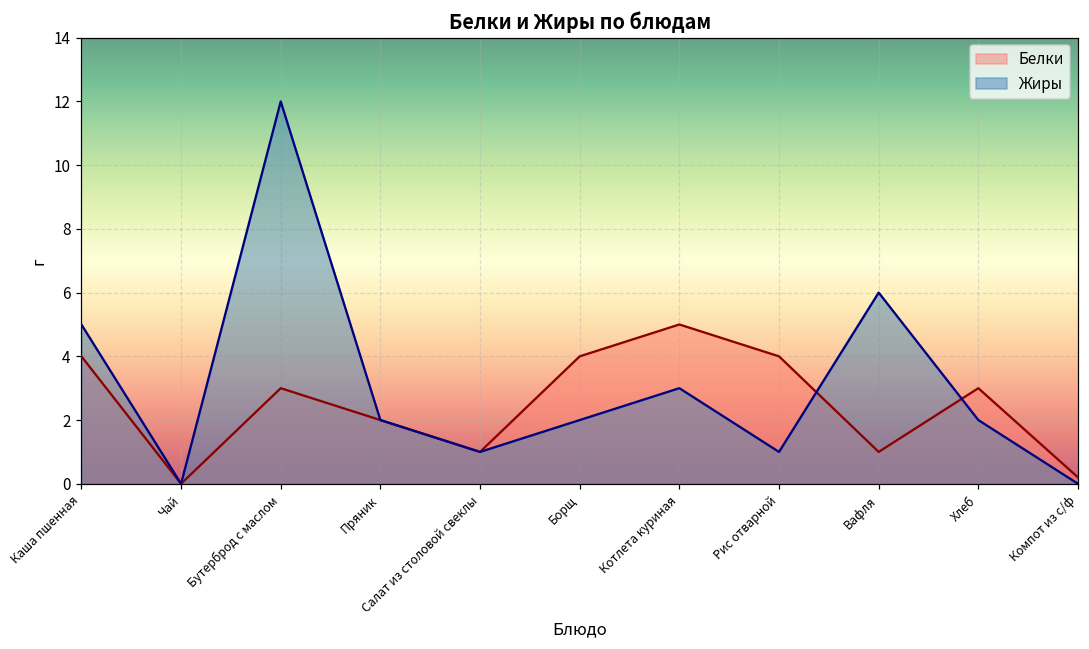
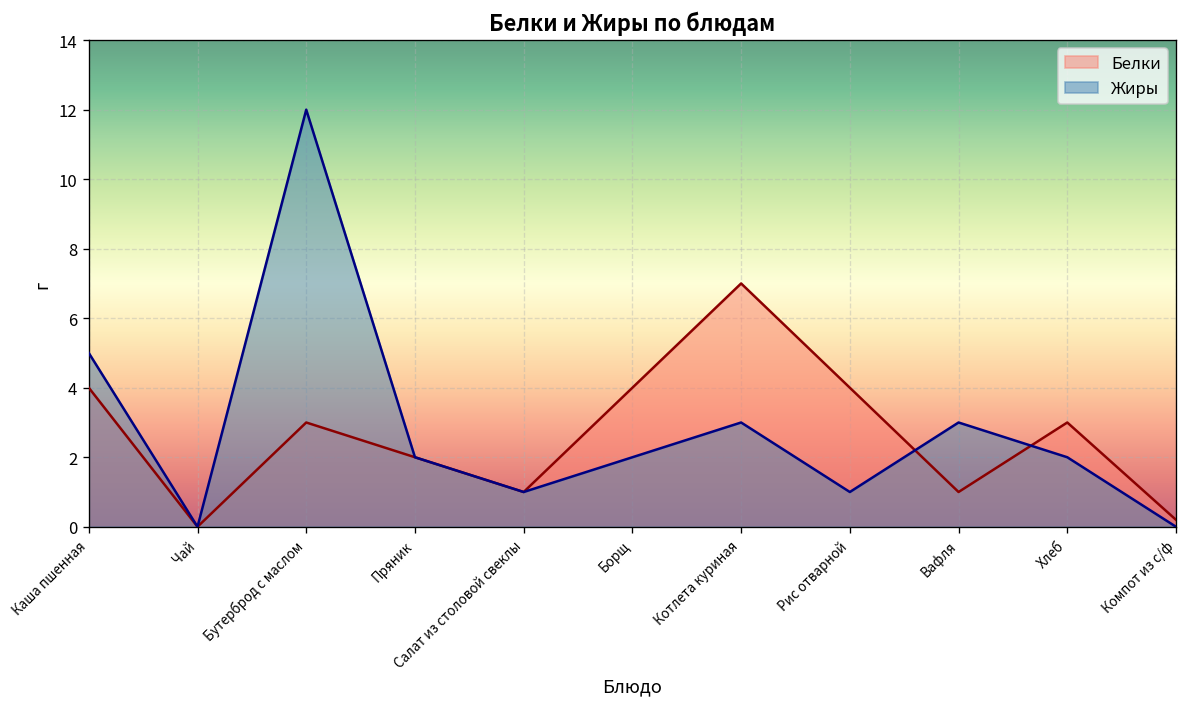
Белки, Котлета куриная: 5 -> 7
Жиры, Вафля: 6 -> 3
